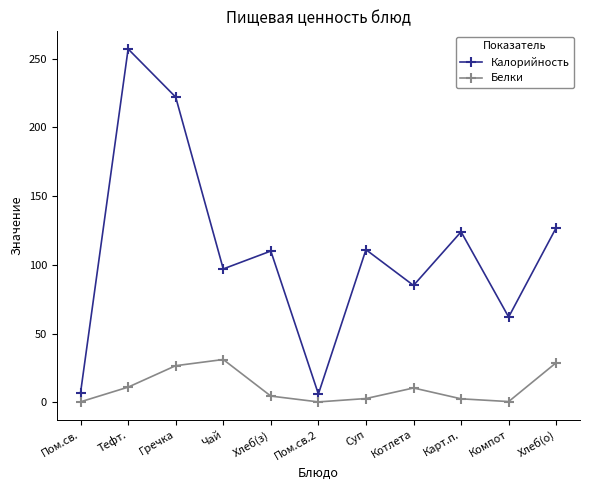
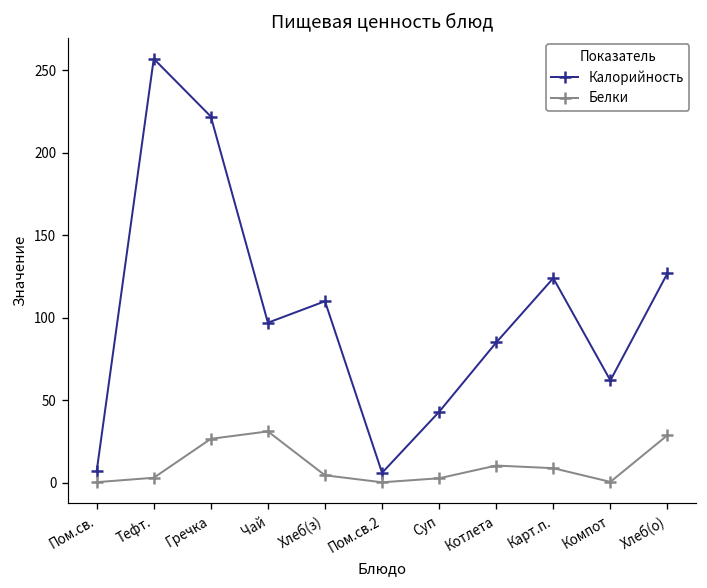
Белки, Тефт.: 11 -> 3
Калорийность, Суп: 111 -> 43
Белки, Карт.п.: 3 -> 9
